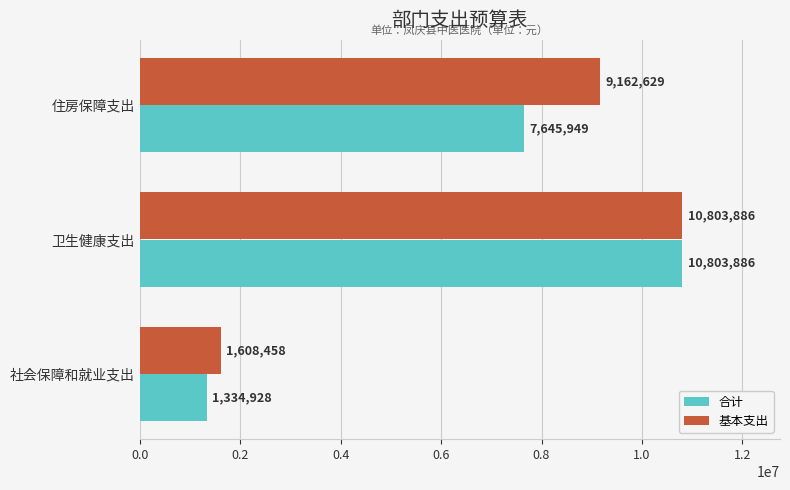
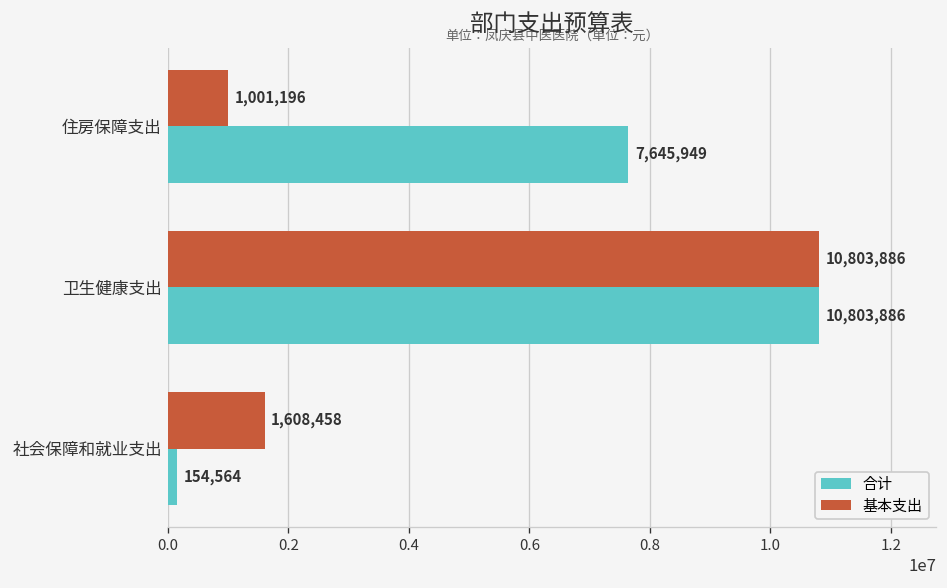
基本支出, 住房保障支出: 9,162,629 -> 1,001,196
合计, 社会保障和就业支出: 1,334,928 -> 154,564
